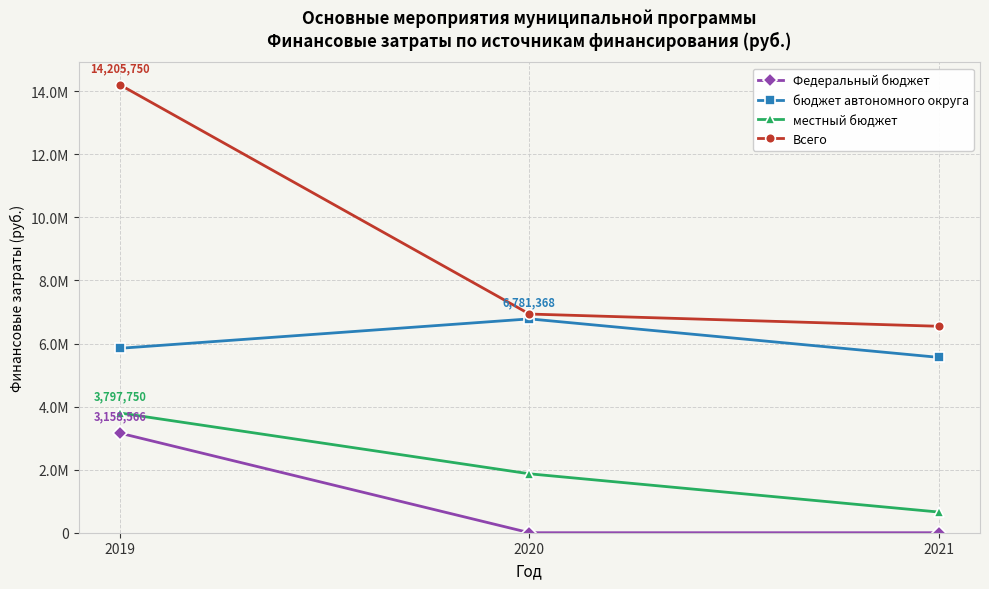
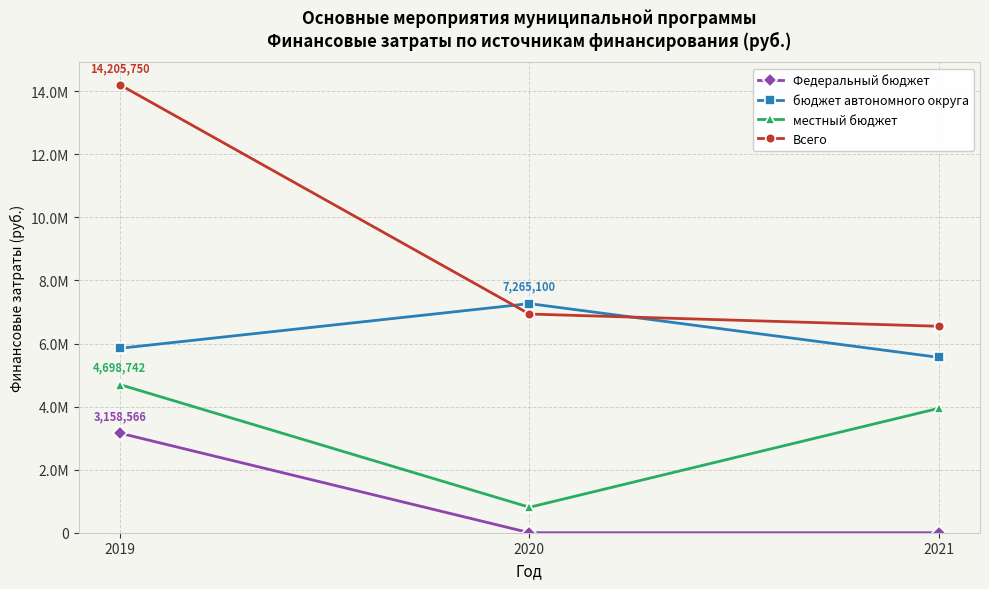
местный бюджет, 2019: 3,797,750 -> 4,698,742
бюджет автономного округа, 2020: 6,781,368 -> 7,265,100
местный бюджет, 2020: 1900000 -> 800000
местный бюджет, 2021: 700000 -> 3900000
